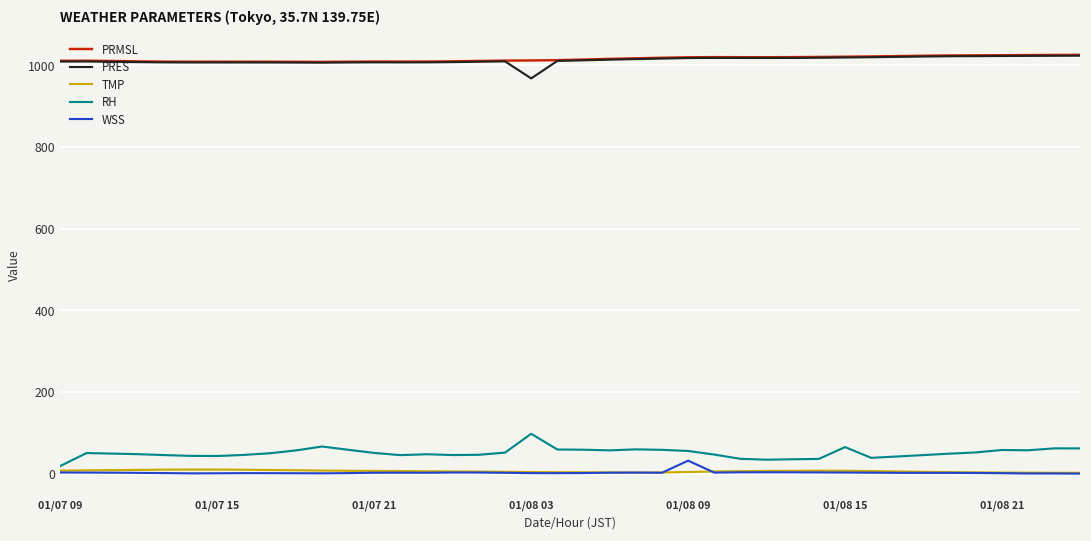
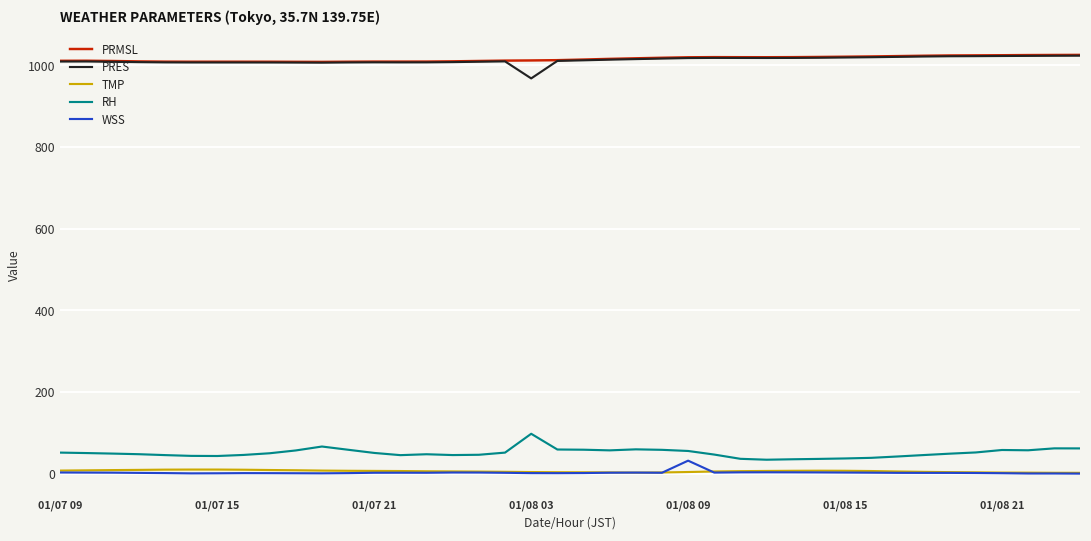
RH, 01/07 09: 20 -> 50
RH, 01/08 15: 70 -> 40
